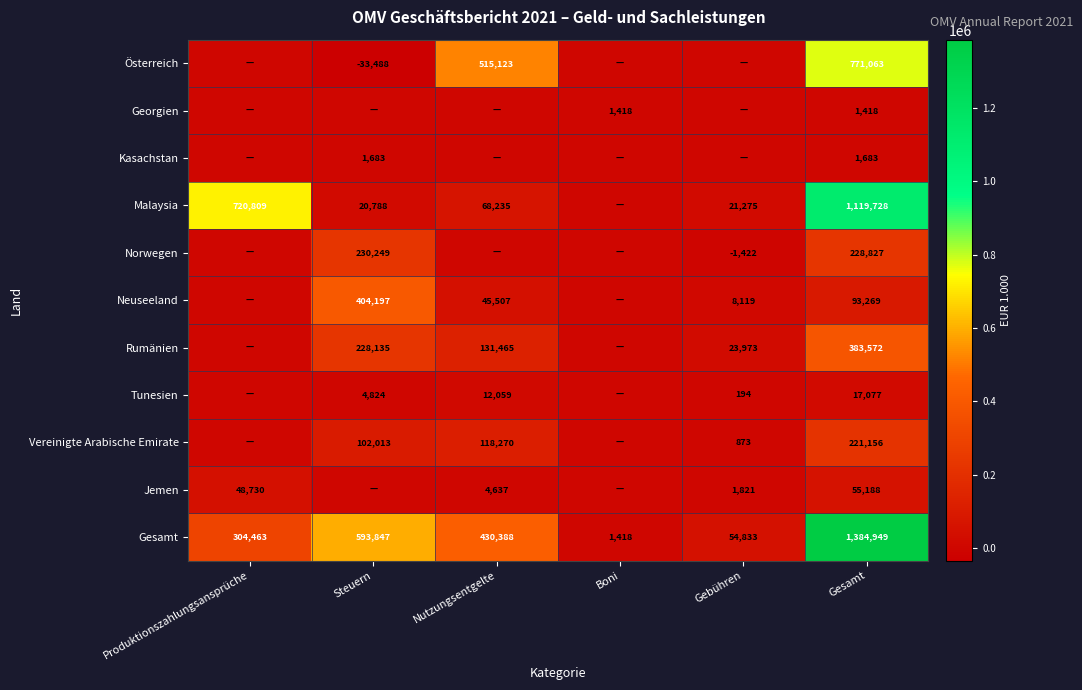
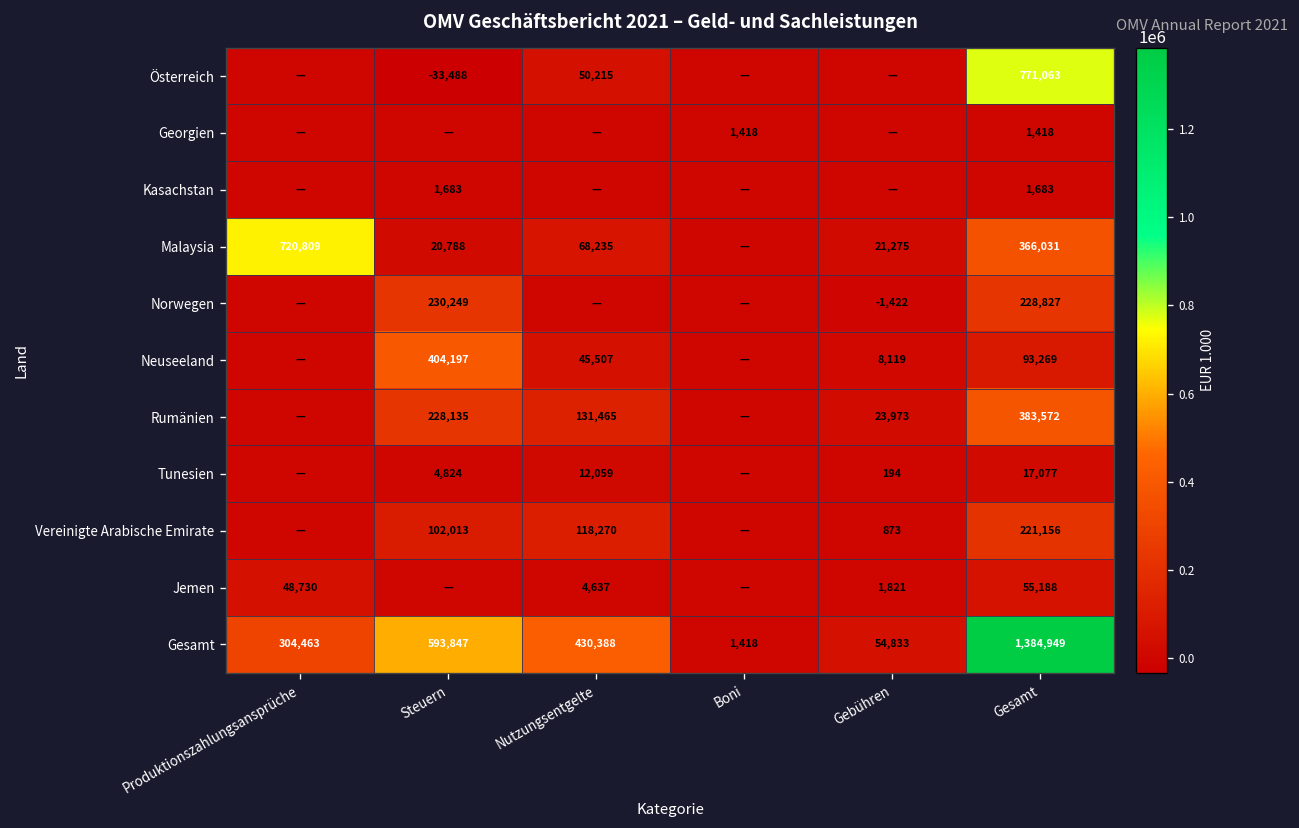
Österreich, Nutzungsentgelte: 515,123 -> 50,215
Malaysia, Gesamt: 1,119,728 -> 366,031
